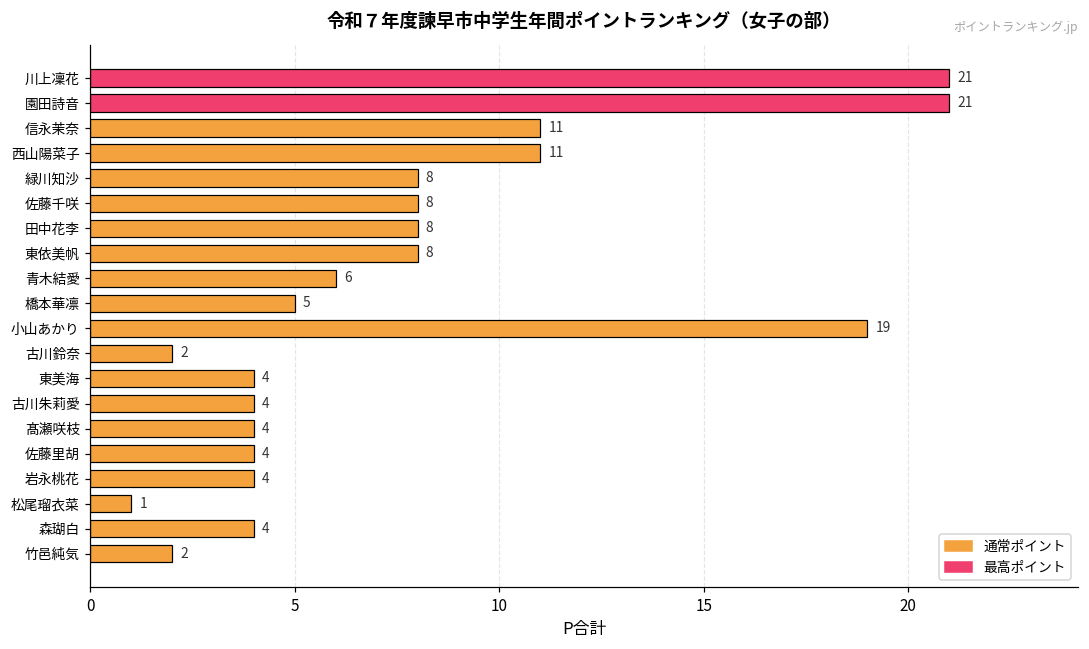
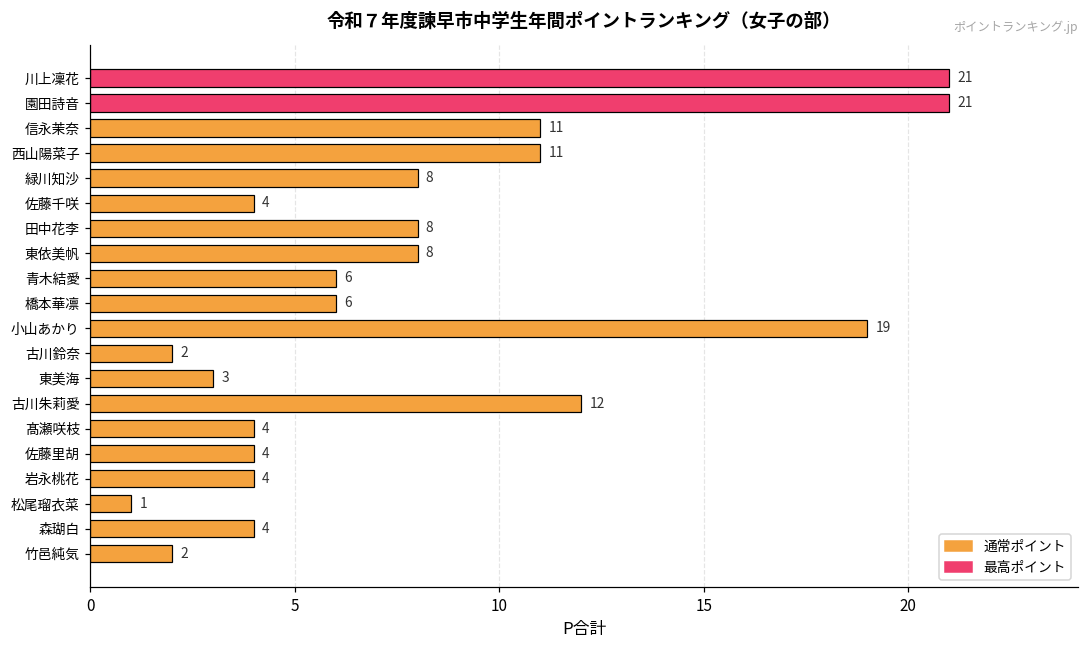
佐藤千咲: 8 -> 4
橋本華凛: 5 -> 6
東美海: 4 -> 3
古川朱莉愛: 4 -> 12
